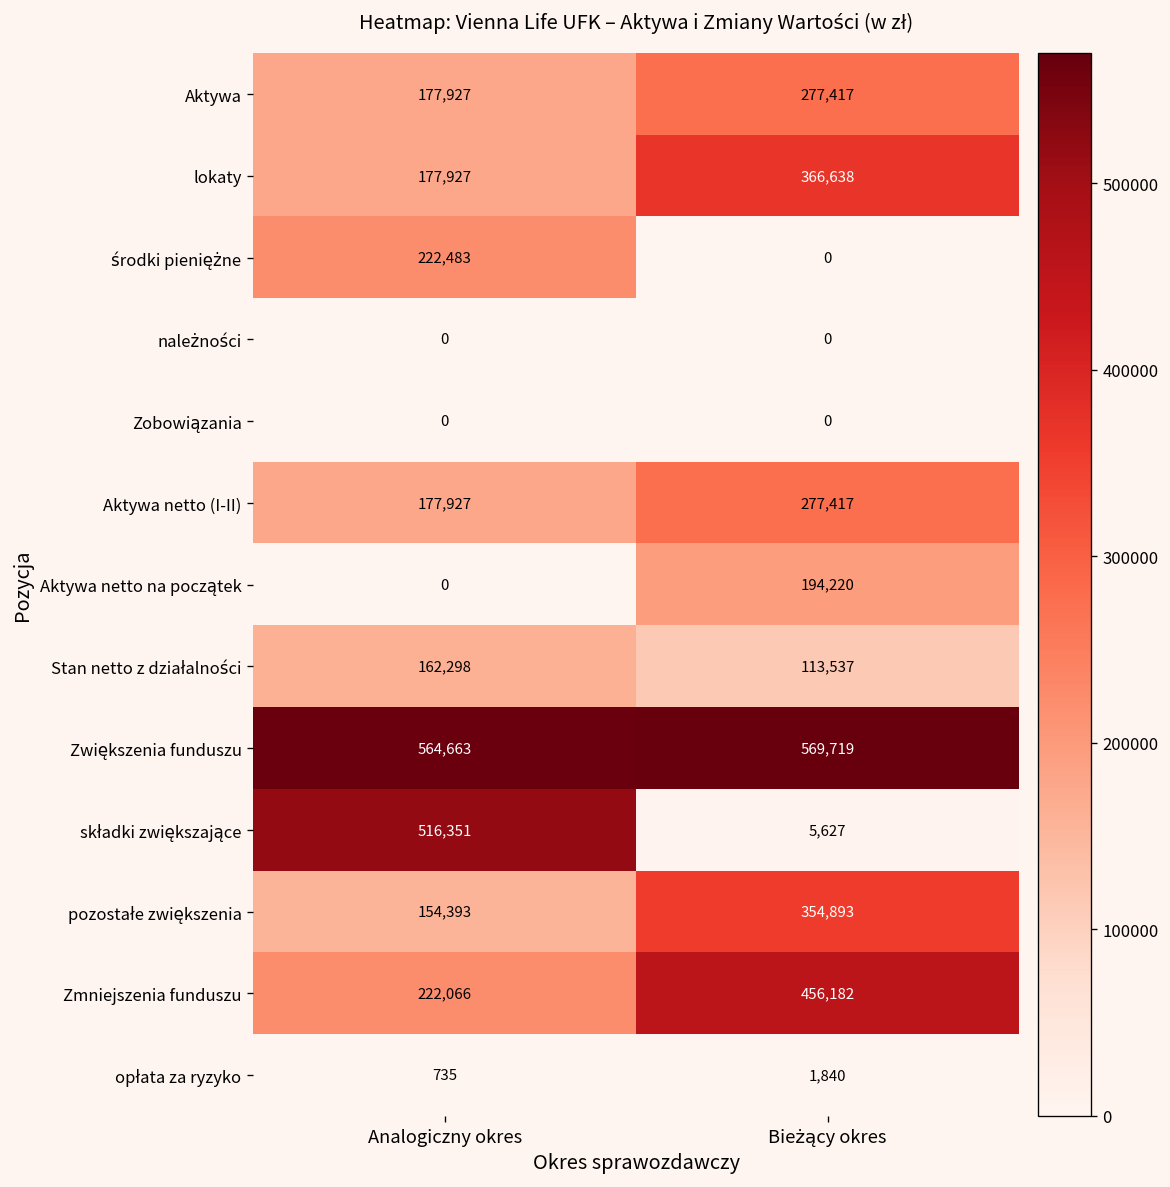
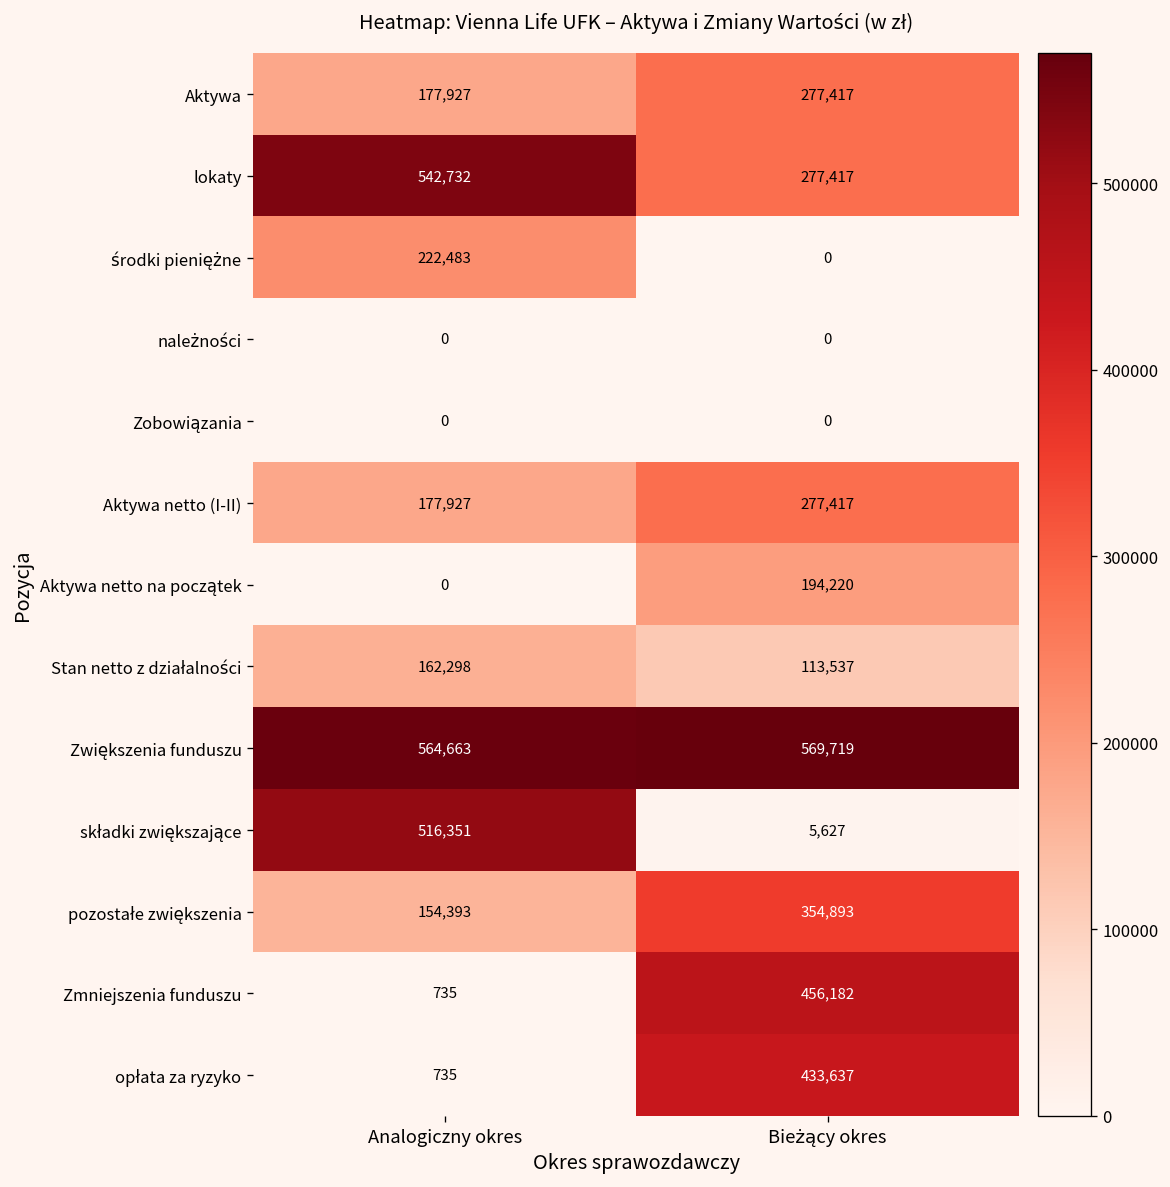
lokaty, Analogiczny okres: 177,927 -> 542,732
lokaty, Bieżący okres: 366,638 -> 277,417
Zmniejszenia funduszu, Analogiczny okres: 222,066 -> 735
opłata za ryzyko, Bieżący okres: 1,840 -> 433,637
